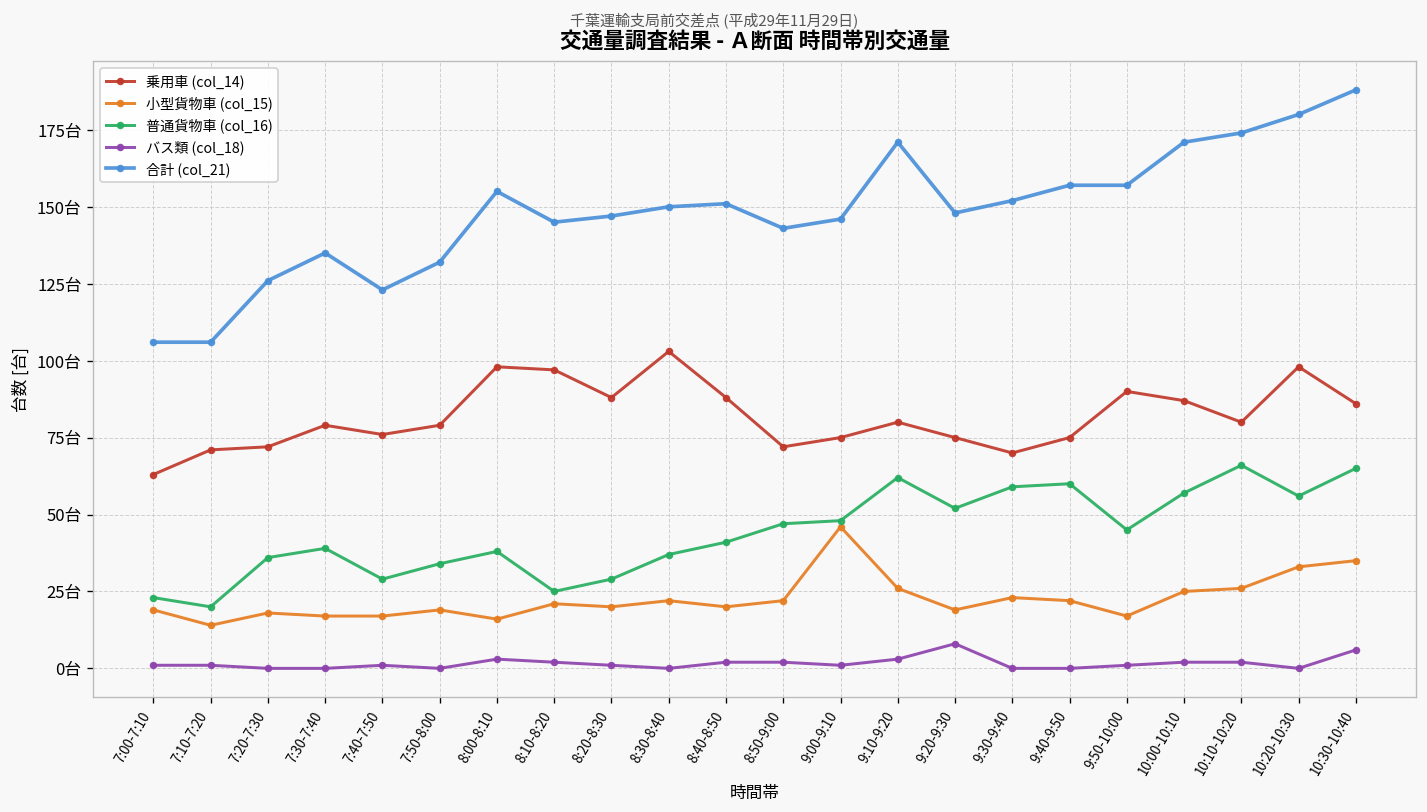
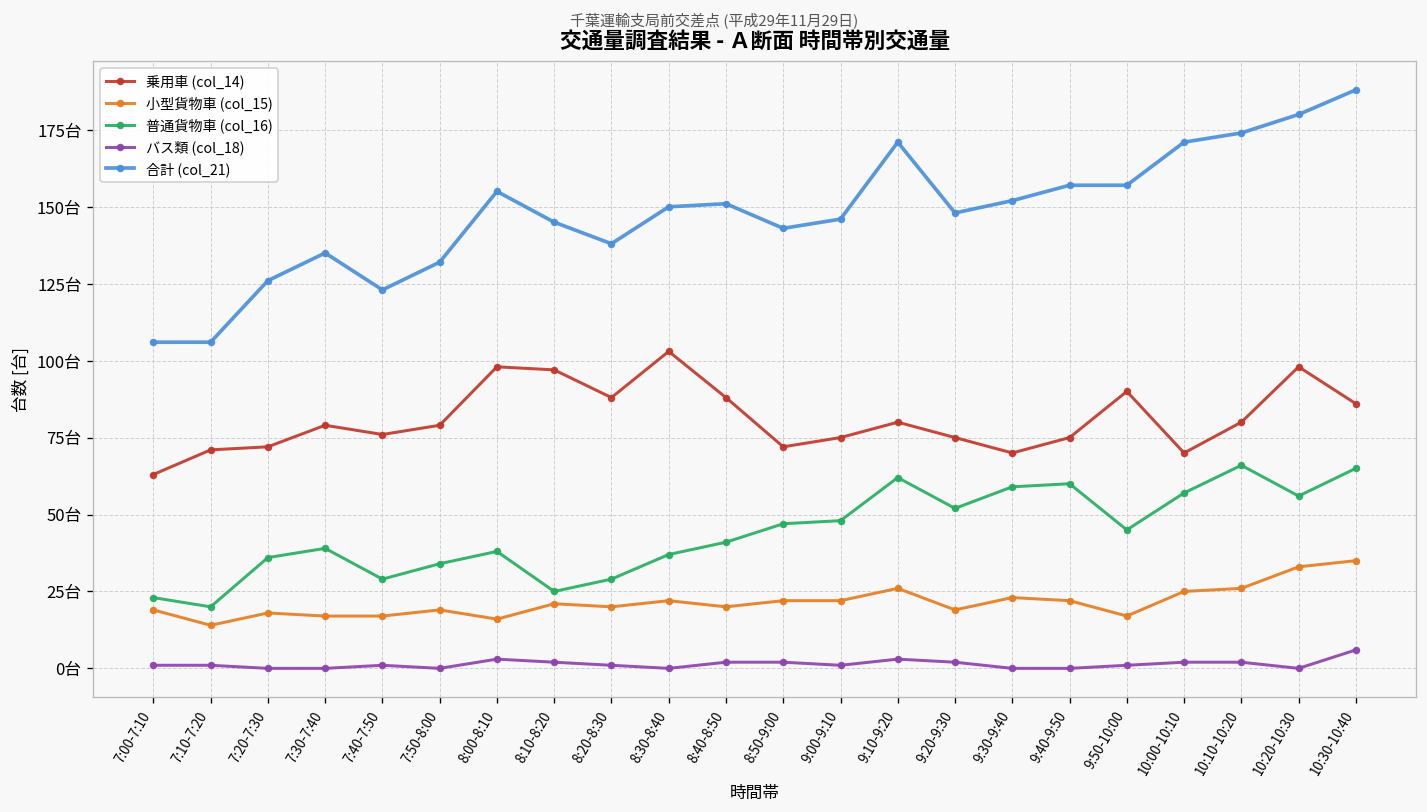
合計 (col_21), 8:20-8:30: 147台 -> 138台
小型貨物車 (col_15), 9:00-9:10: 46台 -> 22台
バス類 (col_18), 9:20-9:30: 8台 -> 2台
乗用車 (col_14), 10:00-10:10: 87台 -> 70台
